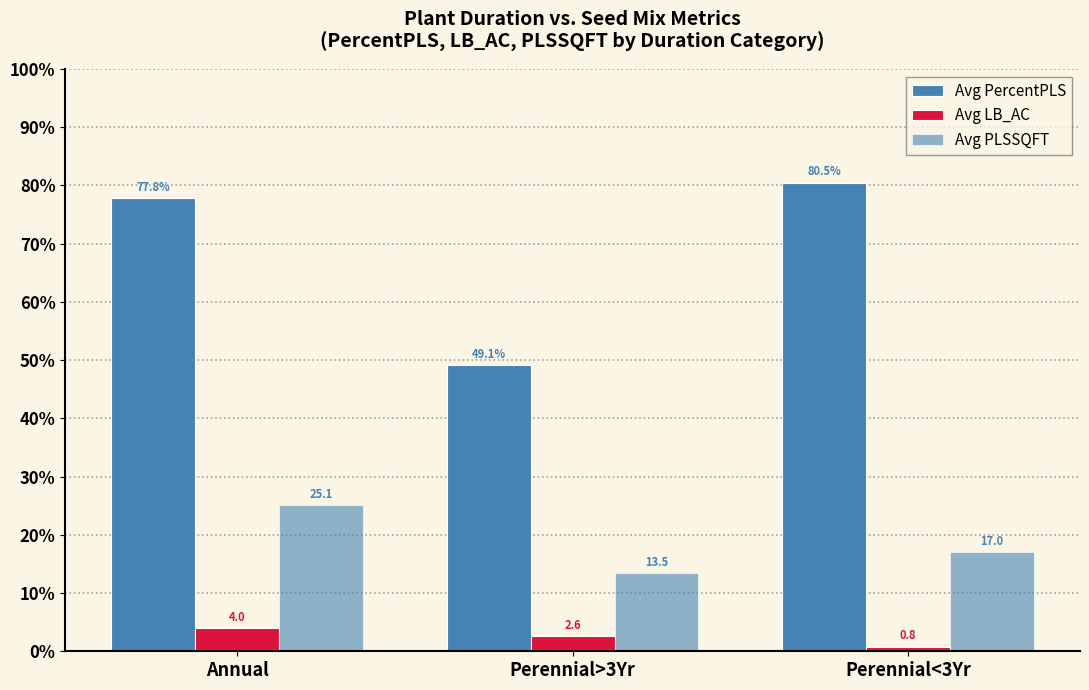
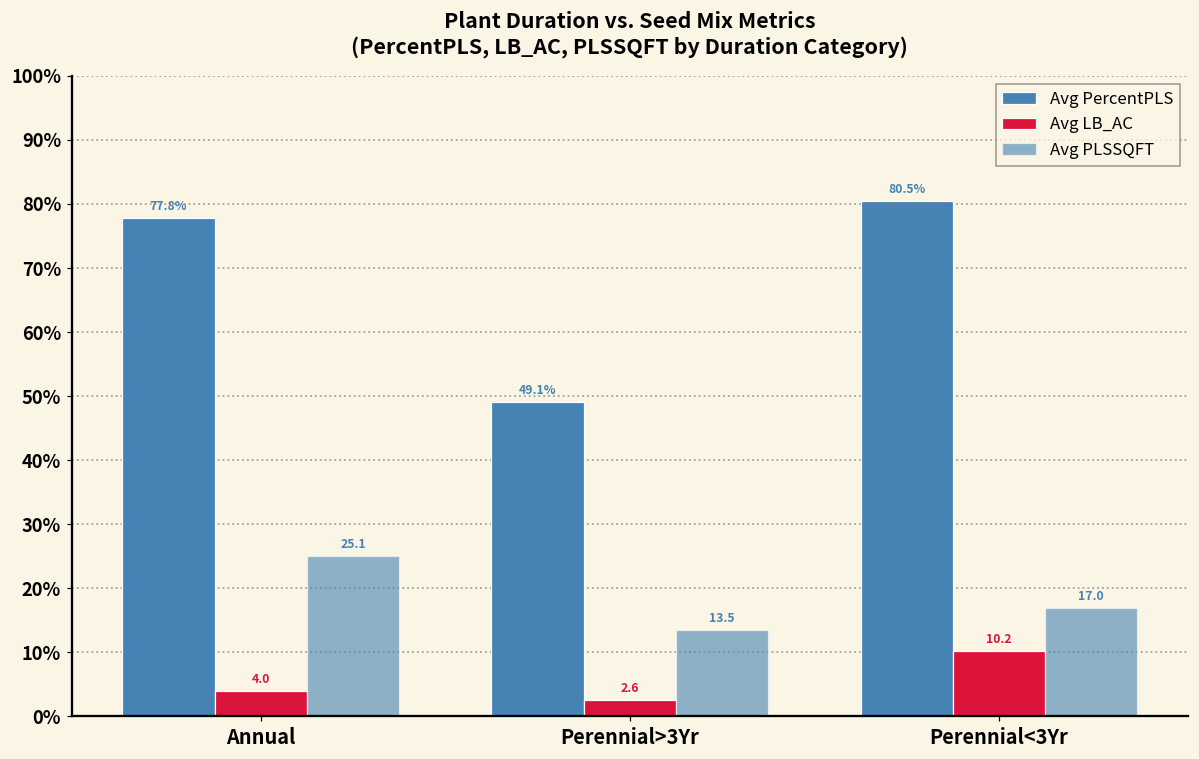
Avg LB_AC, Perennial<3Yr: 0.8 -> 10.2
